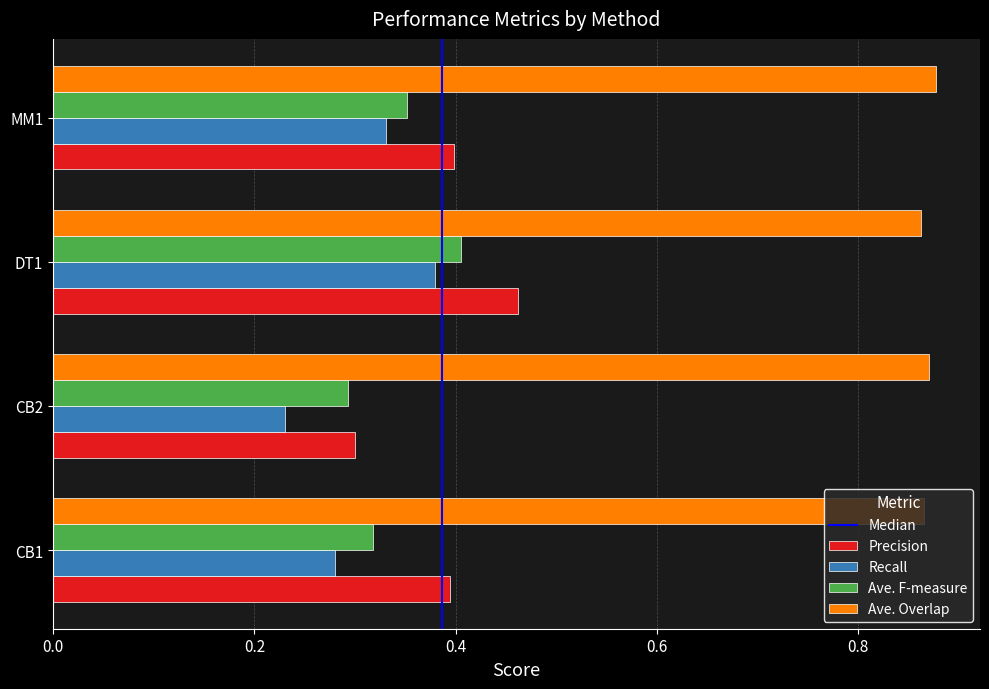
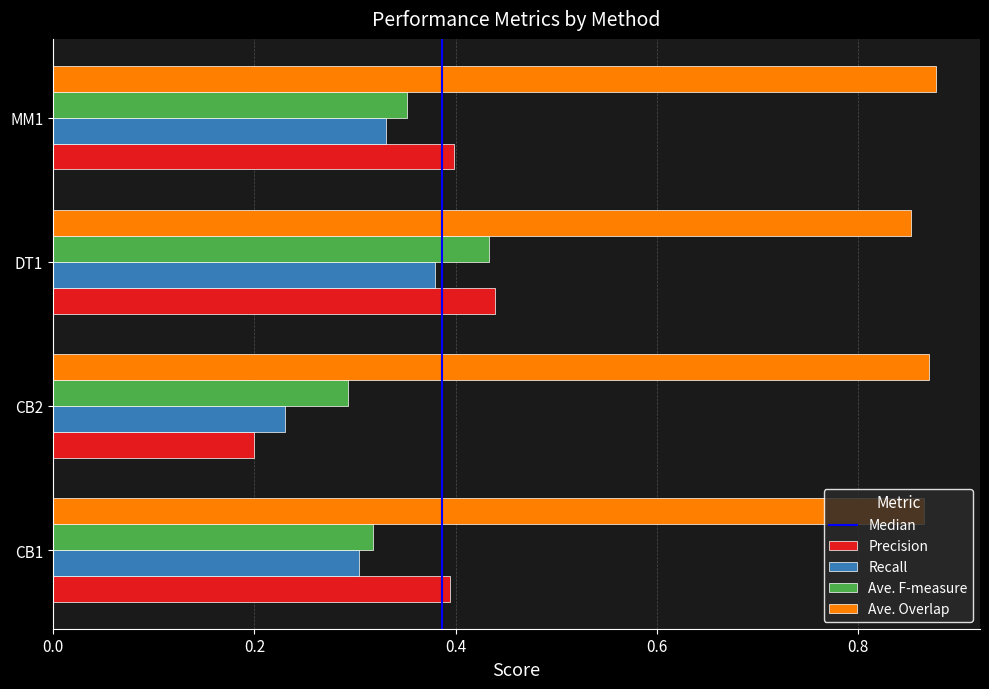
Ave. Overlap, DT1: 0.862 -> 0.852
Ave. F-measure, DT1: 0.405 -> 0.433
Precision, DT1: 0.462 -> 0.439
Precision, CB2: 0.3 -> 0.2
Recall, CB1: 0.280 -> 0.304
